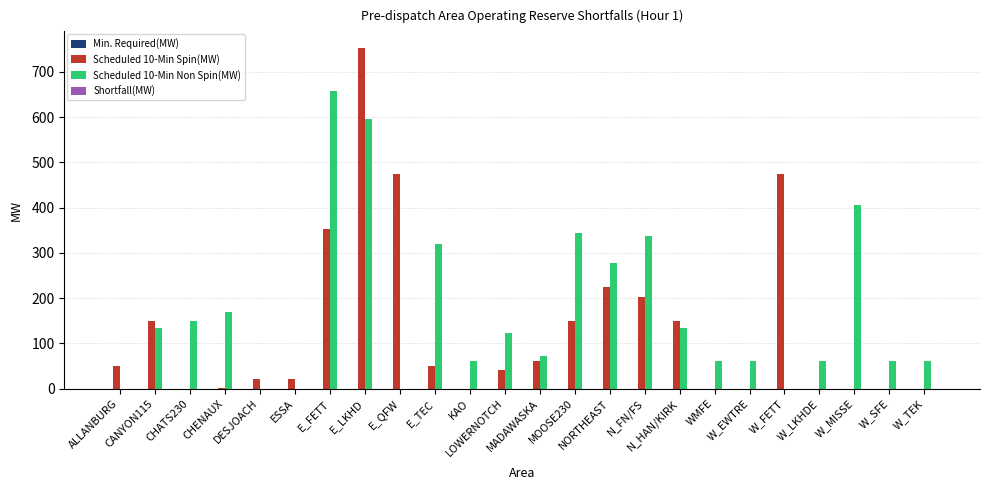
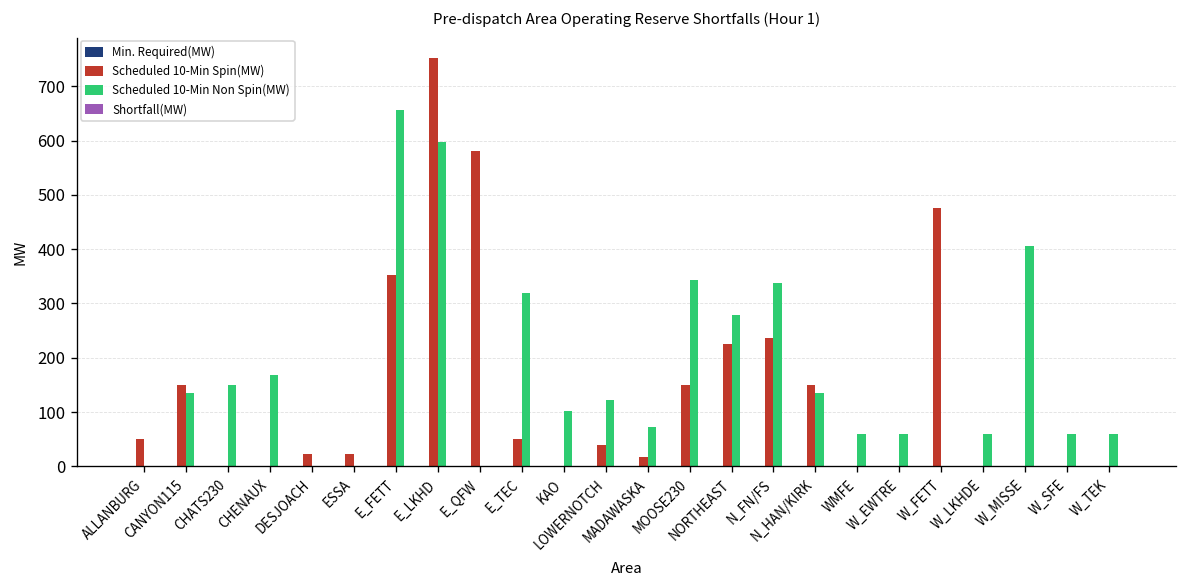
Scheduled 10-Min Spin(MW), E_QFW: 480 -> 580
Scheduled 10-Min Non Spin(MW), KAO: 60 -> 100
Scheduled 10-Min Spin(MW), MADAWASKA: 60 -> 20
Scheduled 10-Min Spin(MW), N_FN/FS: 200 -> 240
